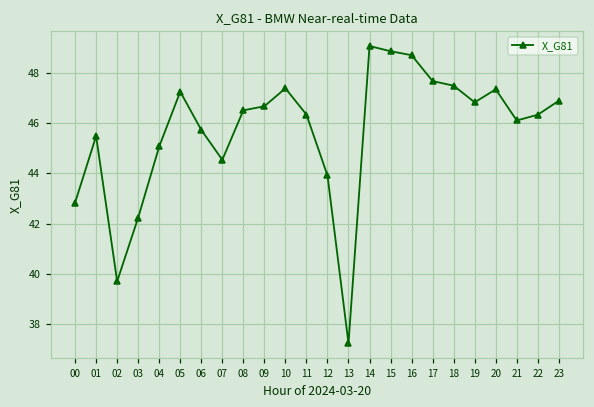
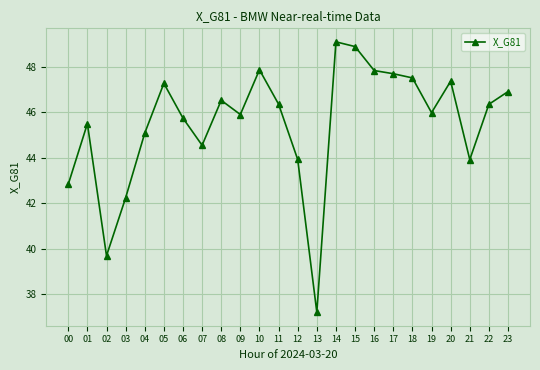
09: 46.7 -> 45.9
10: 47.4 -> 47.9
16: 48.7 -> 47.8
19: 46.8 -> 46.0
21: 46.1 -> 43.9
